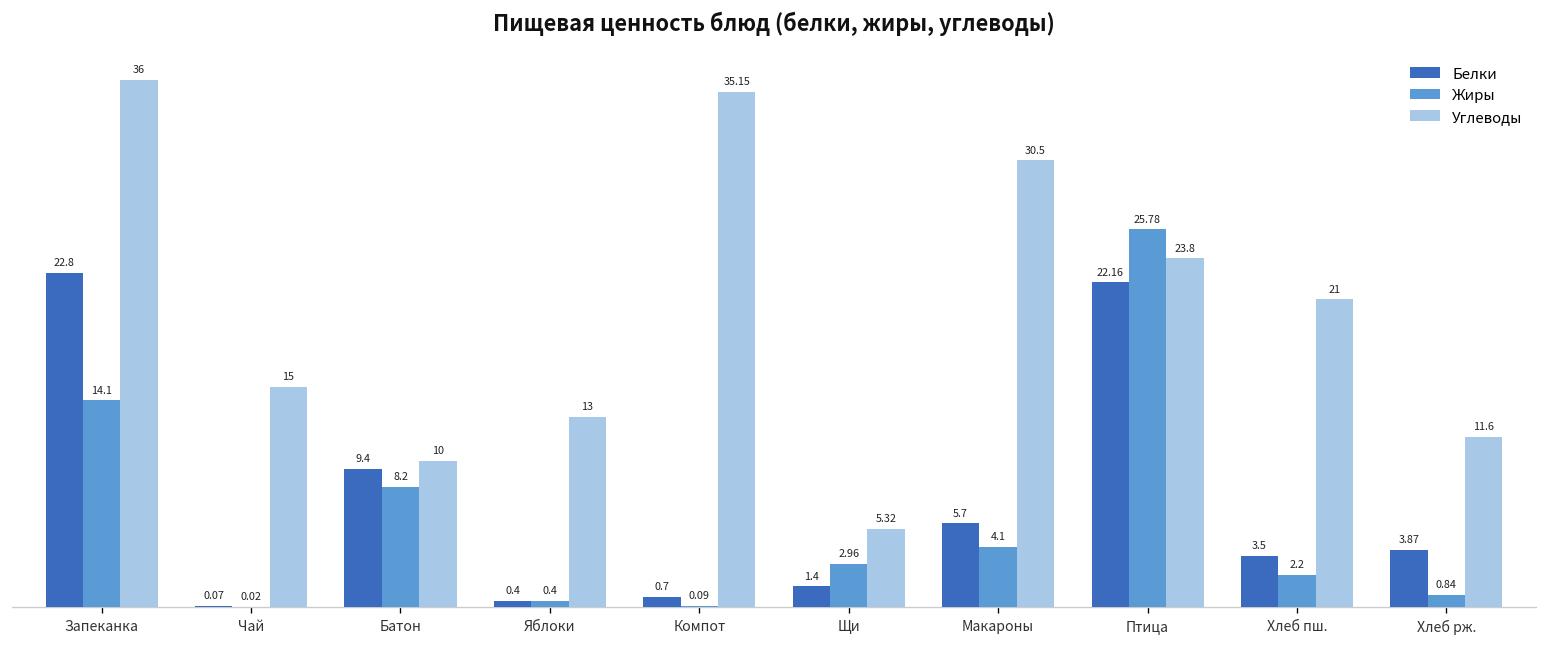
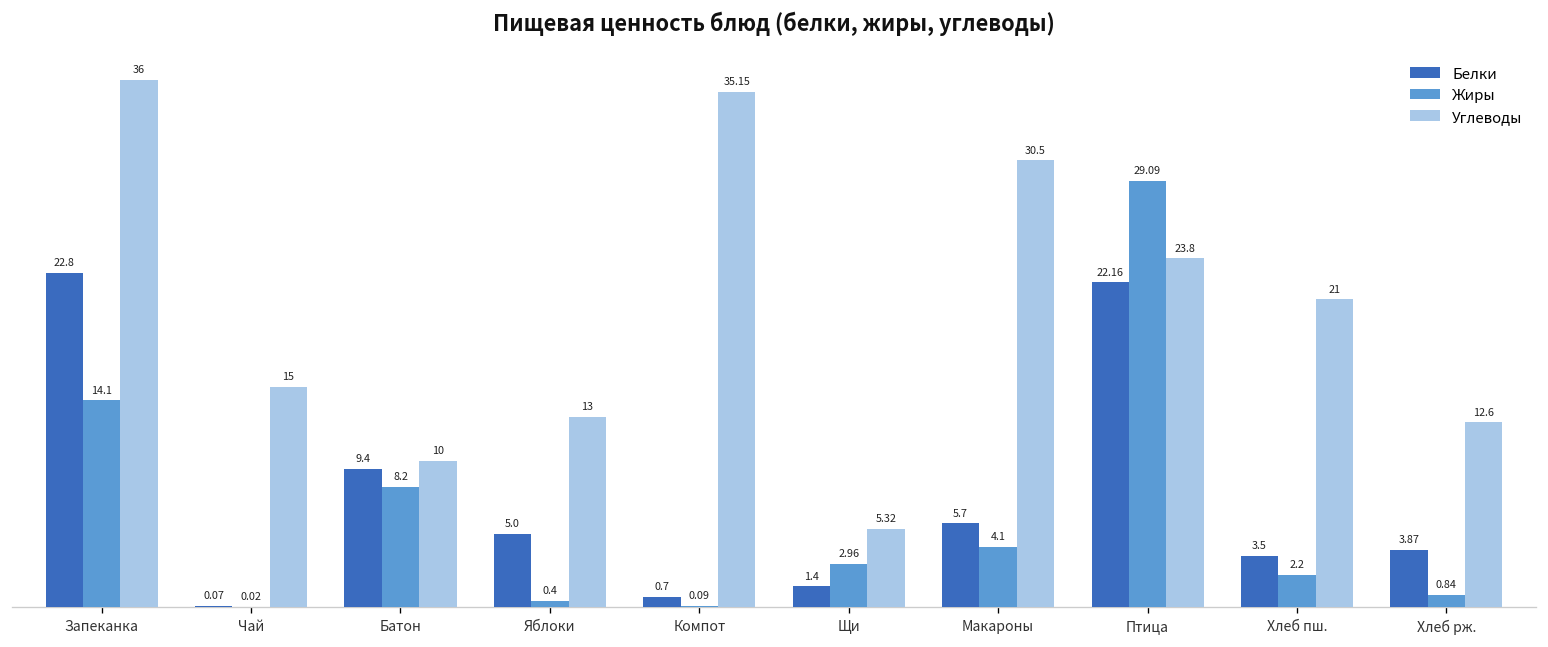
Белки, Яблоки: 0.4 -> 5.0
Жиры, Птица: 25.78 -> 29.09
Углеводы, Хлеб рж.: 11.6 -> 12.6
